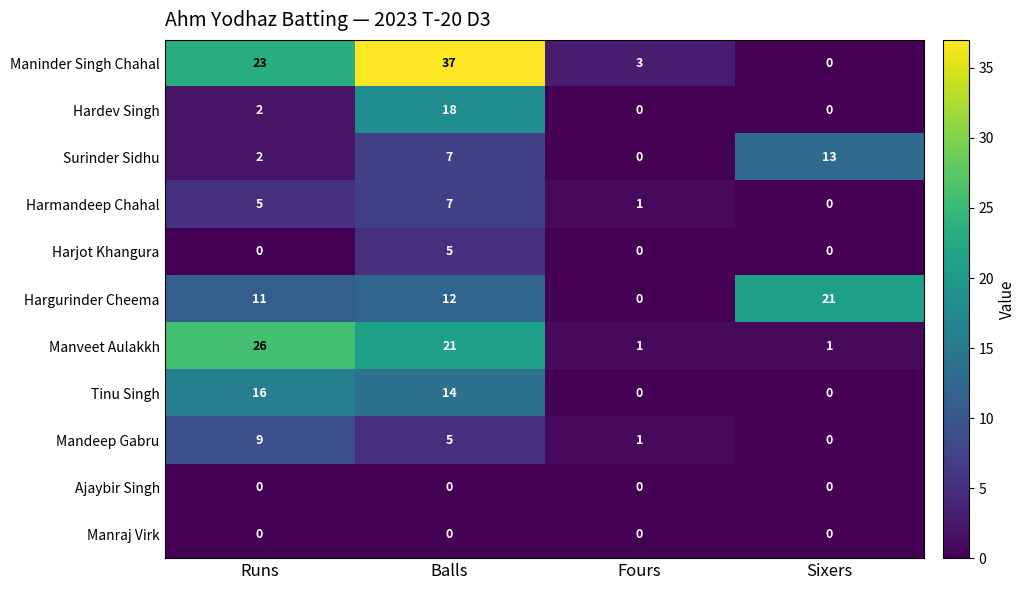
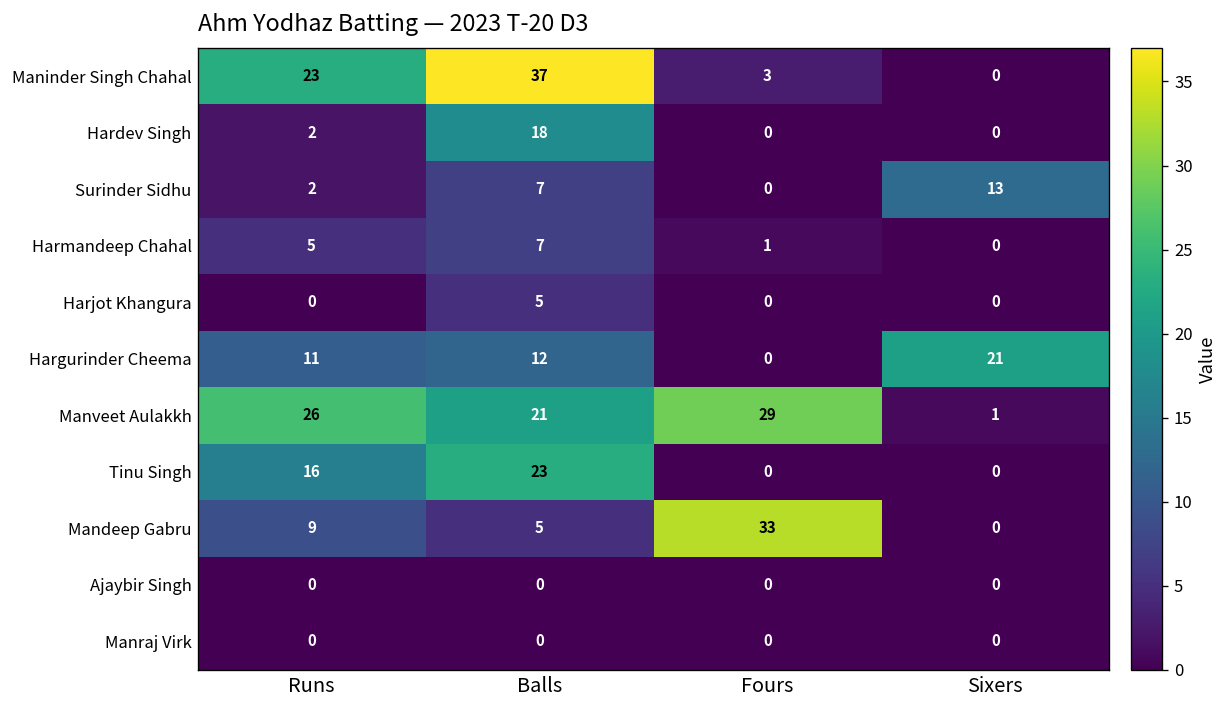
Manveet Aulakkh, Fours: 1 -> 29
Tinu Singh, Balls: 14 -> 23
Mandeep Gabru, Fours: 1 -> 33
